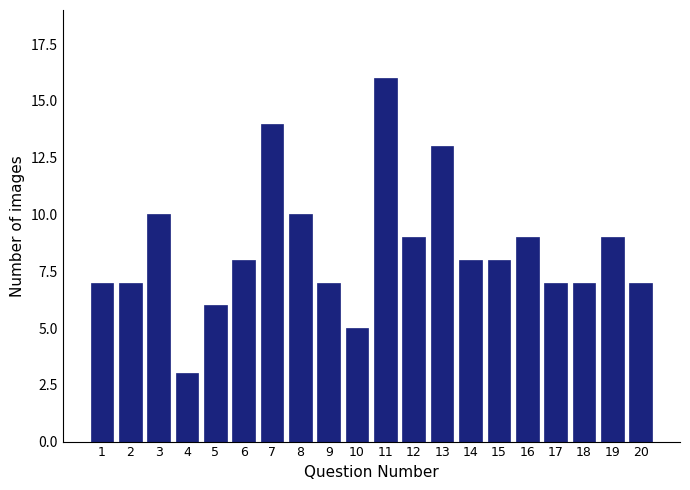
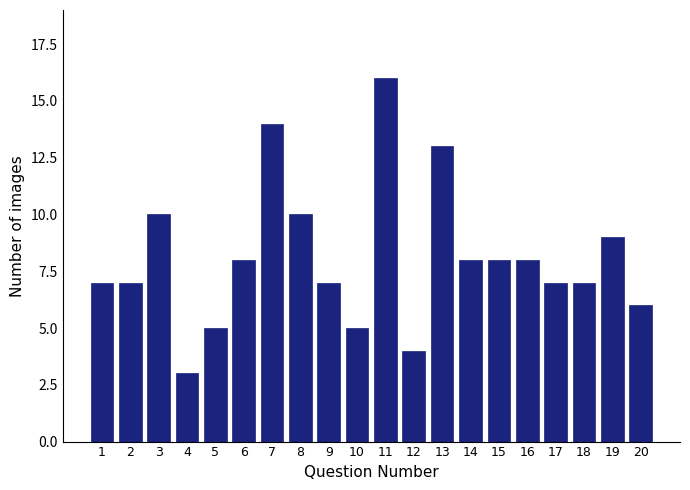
5: 6 -> 5
12: 9 -> 4
16: 9 -> 8
20: 7 -> 6
